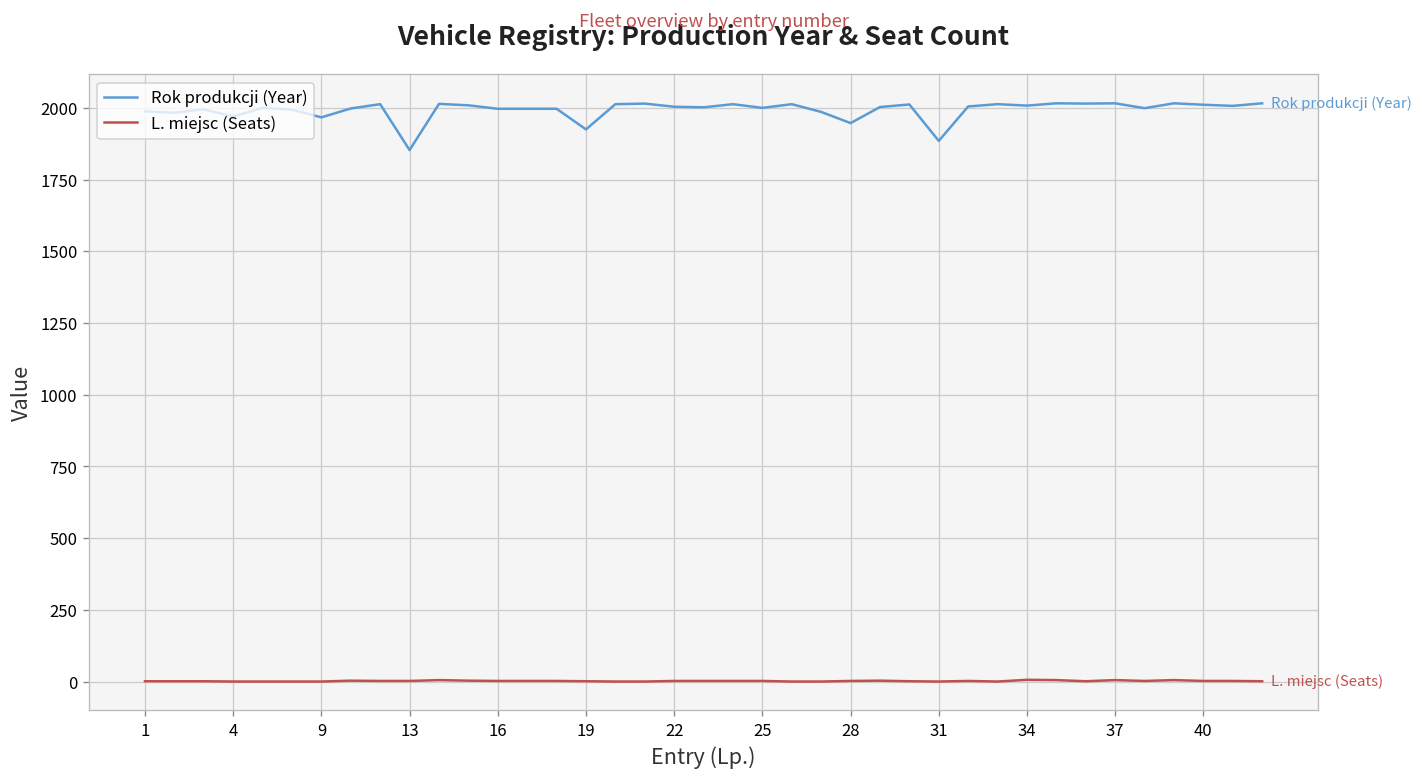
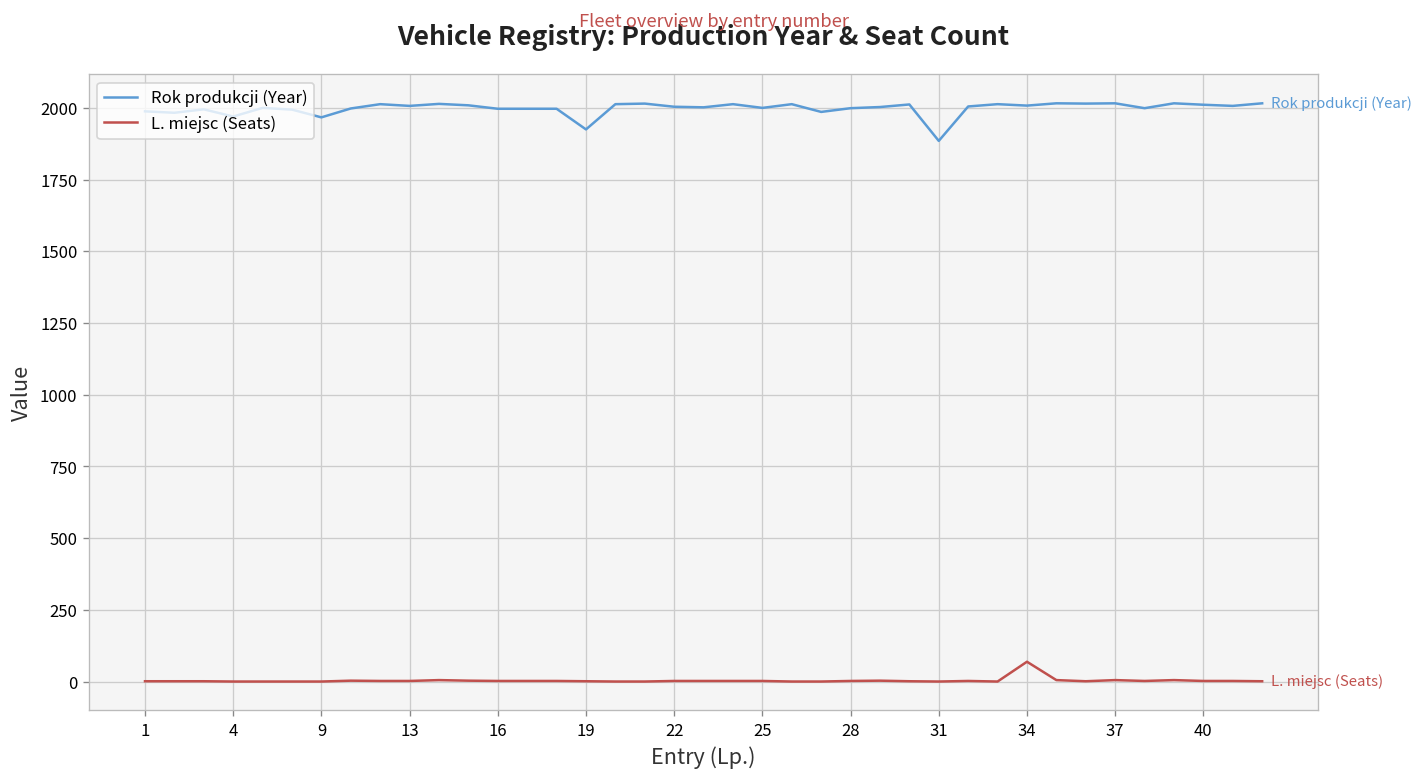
Rok produkcji (Year), 13: 1850 -> 2010
Rok produkcji (Year), 28: 1950 -> 2000
L. miejsc (Seats), 34: 10 -> 70
